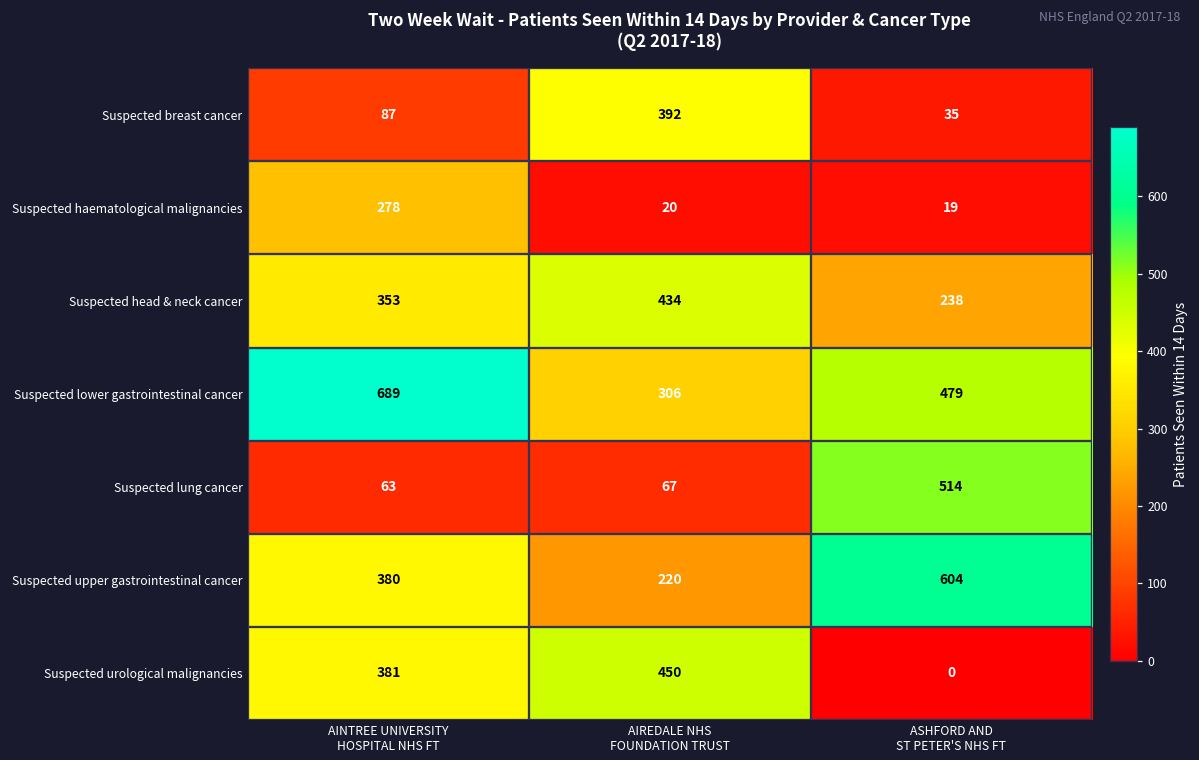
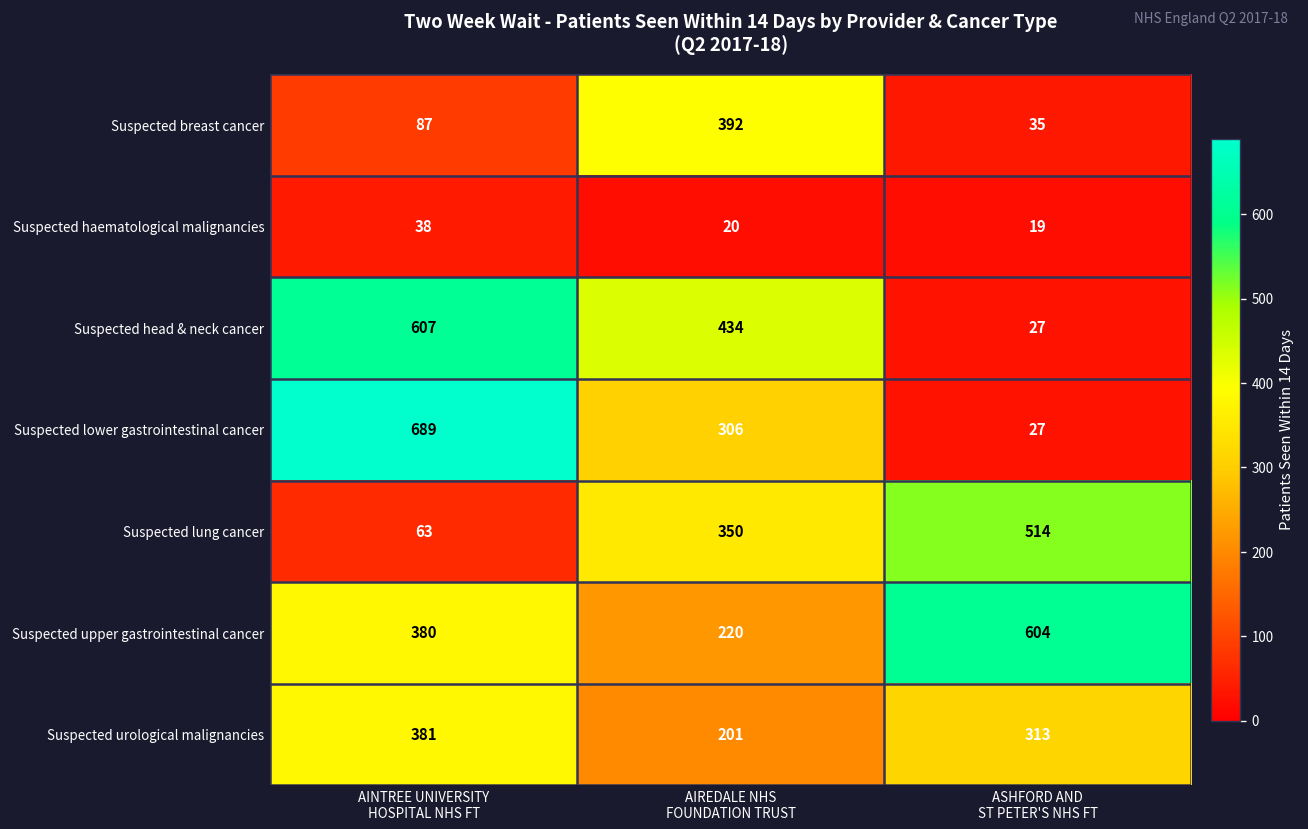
Suspected haematological malignancies, AINTREE UNIVERSITY HOSPITAL NHS FT: 278 -> 38
Suspected head & neck cancer, AINTREE UNIVERSITY HOSPITAL NHS FT: 353 -> 607
Suspected head & neck cancer, ASHFORD AND ST PETER'S NHS FT: 238 -> 27
Suspected lower gastrointestinal cancer, ASHFORD AND ST PETER'S NHS FT: 479 -> 27
Suspected lung cancer, AIREDALE NHS FOUNDATION TRUST: 67 -> 350
Suspected urological malignancies, AIREDALE NHS FOUNDATION TRUST: 450 -> 201
Suspected urological malignancies, ASHFORD AND ST PETER'S NHS FT: 0 -> 313
